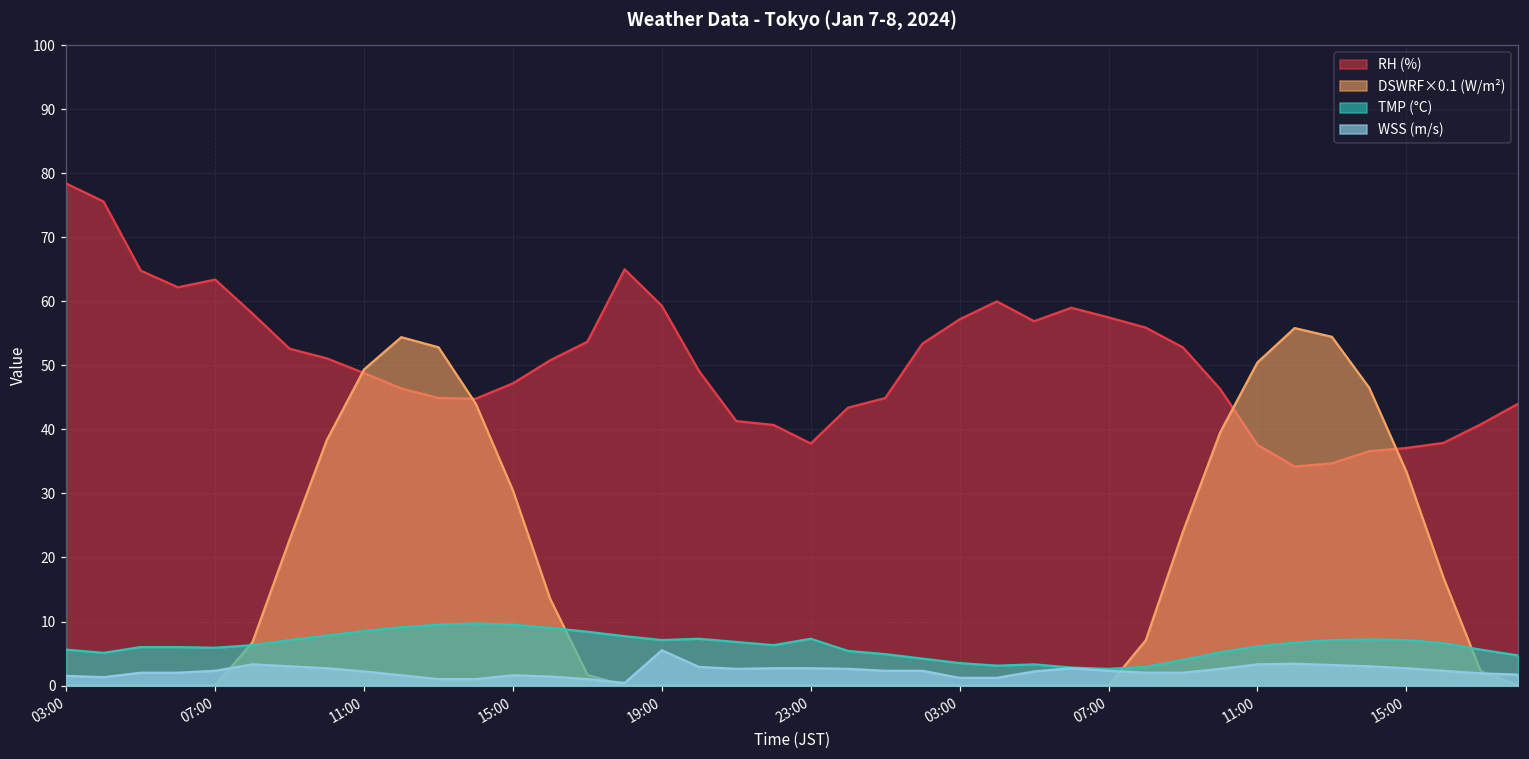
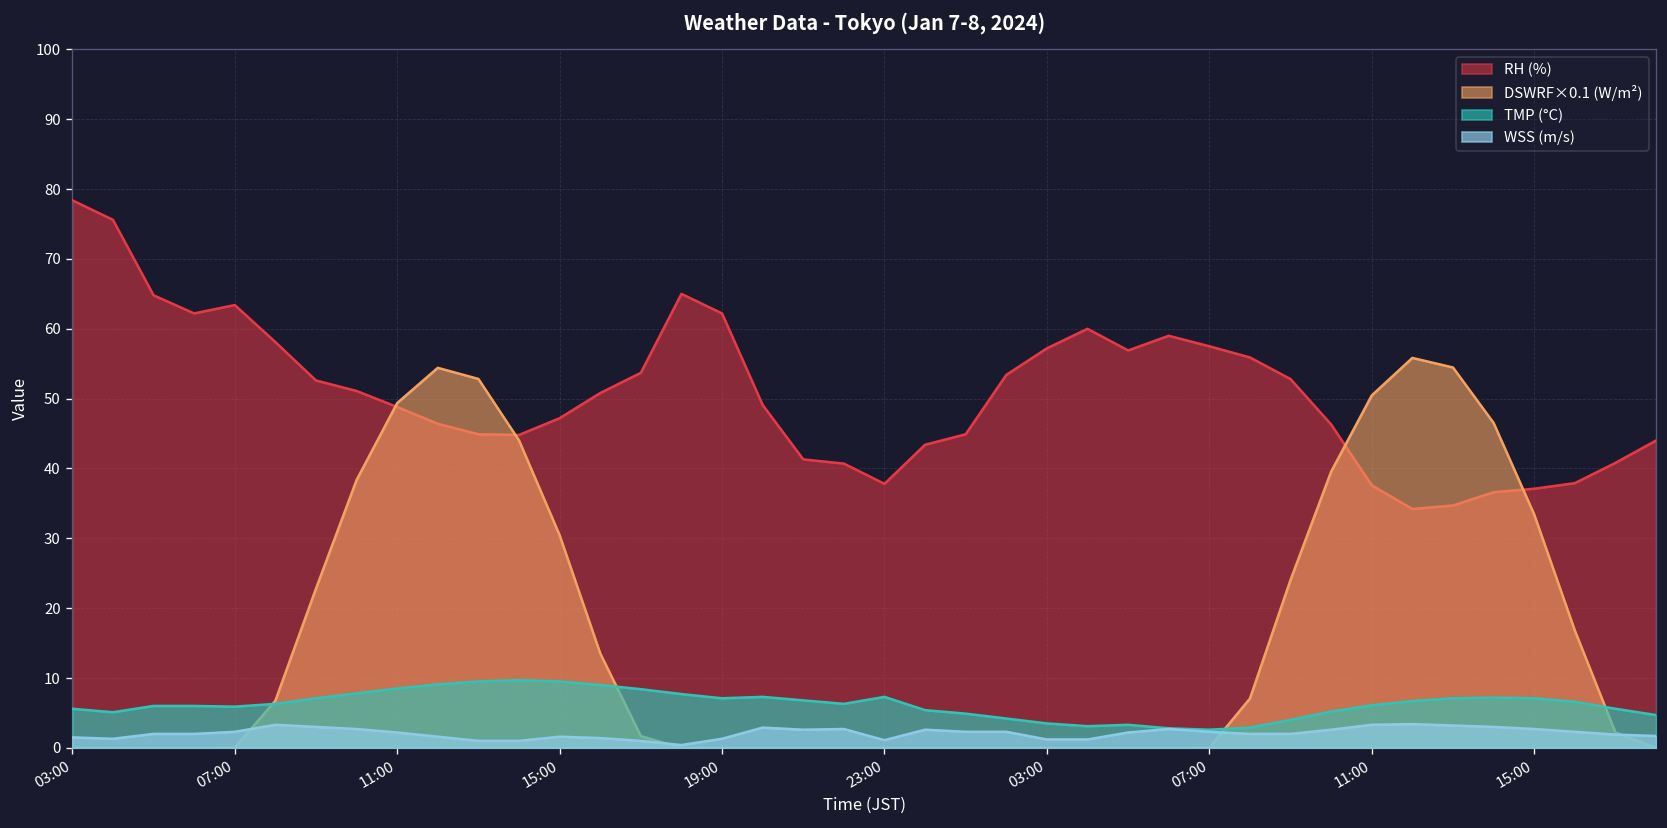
RH (%), 19:00: 59 -> 62
WSS (m/s), 19:00: 6 -> 1
WSS (m/s), 23:00: 3 -> 1
